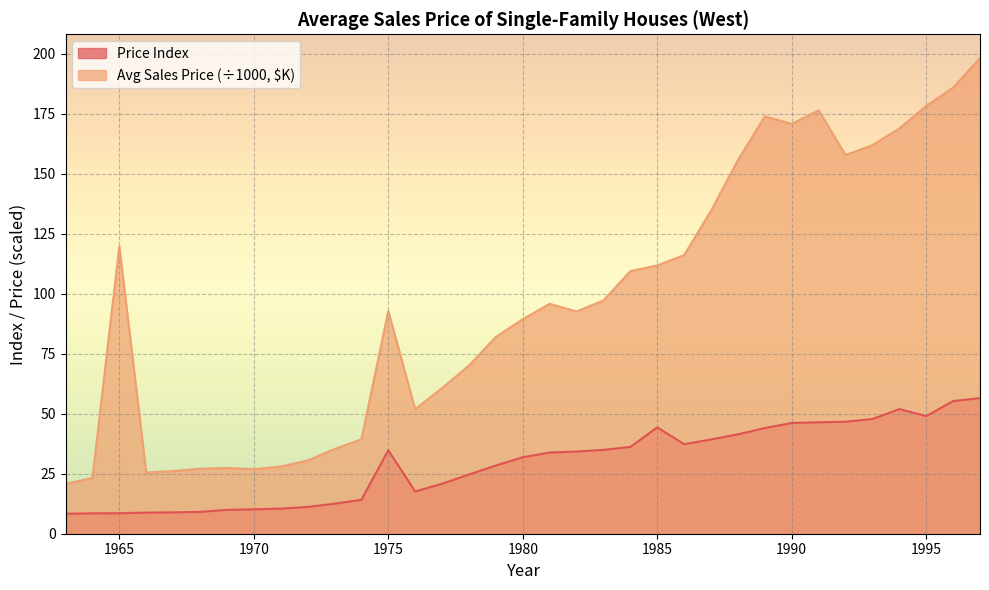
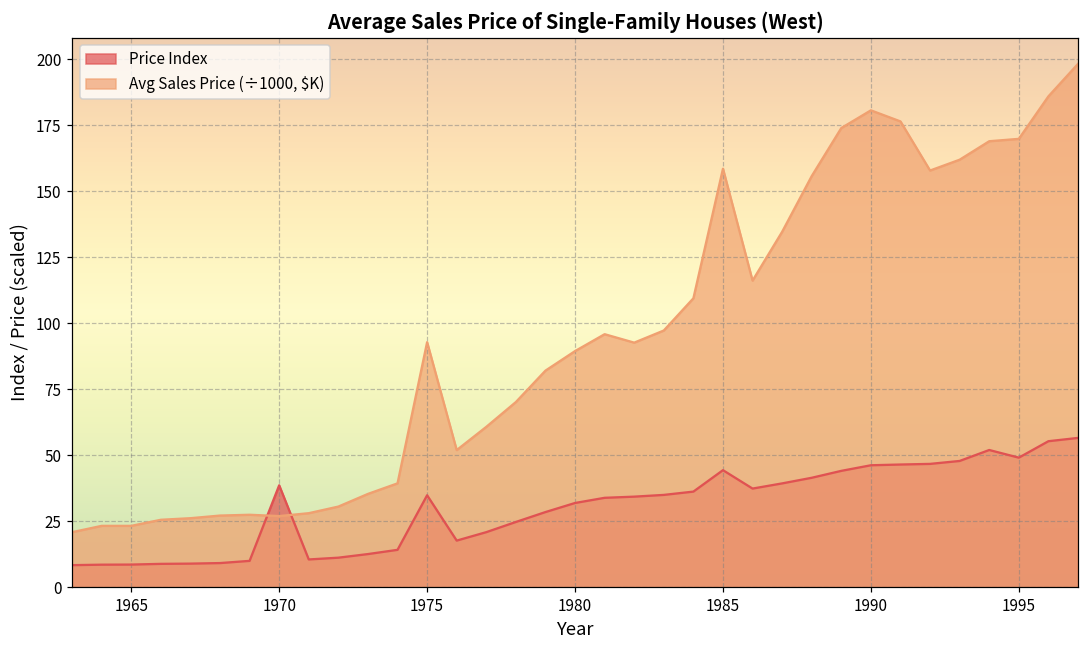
Avg Sales Price (÷1000, $K), 1965: 120 -> 23
Price Index, 1970: 10 -> 39
Avg Sales Price (÷1000, $K), 1985: 112 -> 158
Avg Sales Price (÷1000, $K), 1990: 171 -> 181
Avg Sales Price (÷1000, $K), 1995: 178 -> 170
